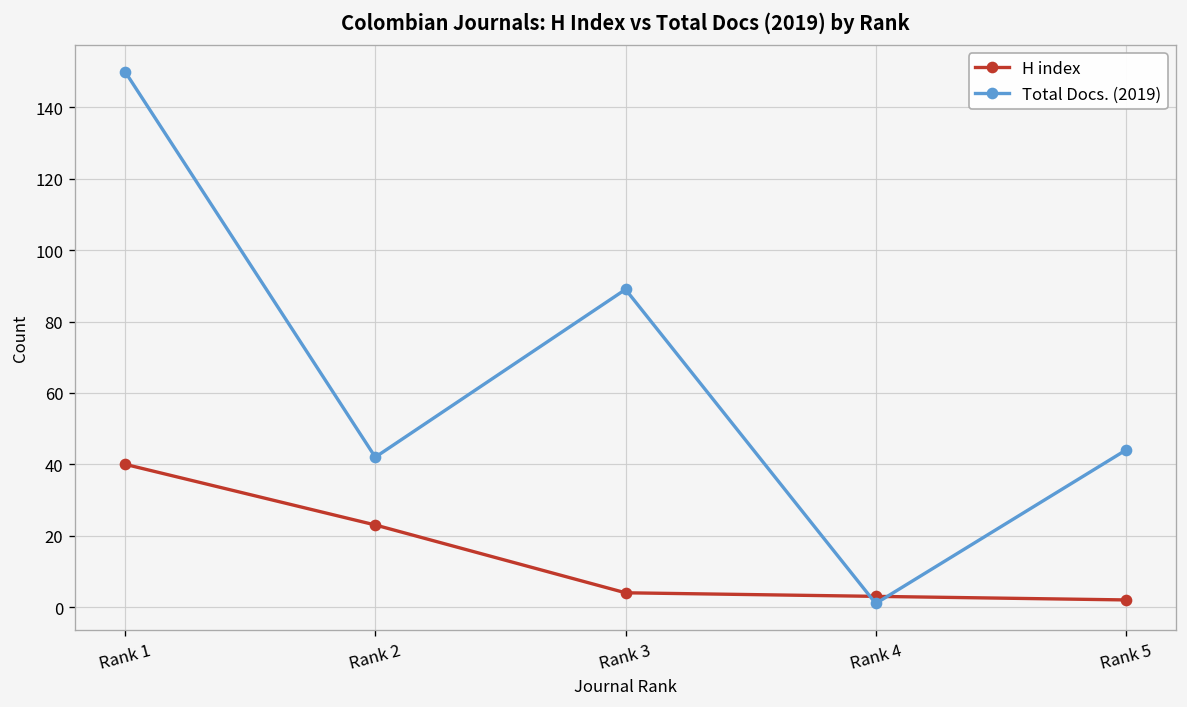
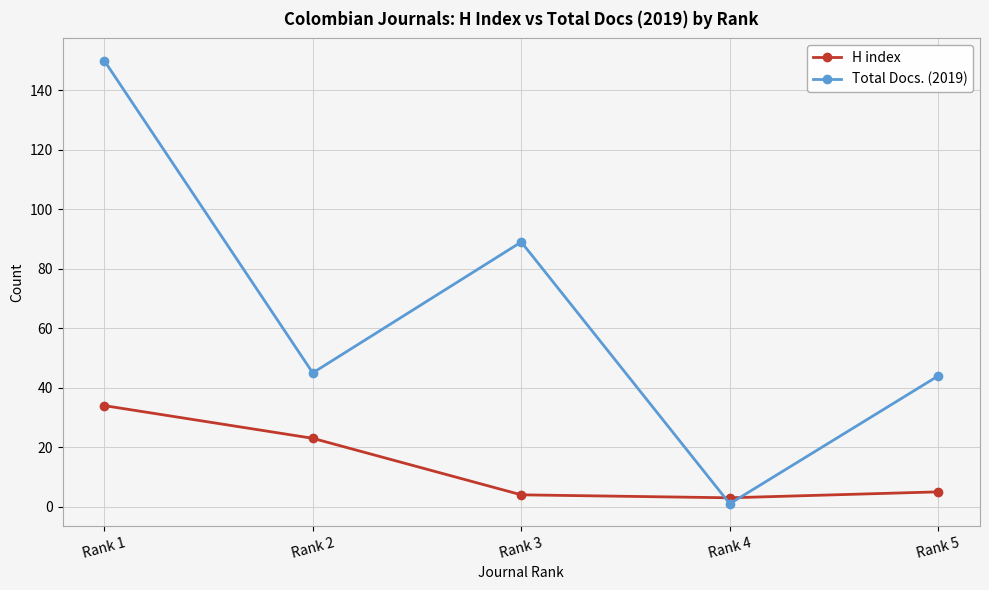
H index, Rank 1: 40 -> 34
Total Docs. (2019), Rank 2: 42 -> 45
H index, Rank 5: 2 -> 5
